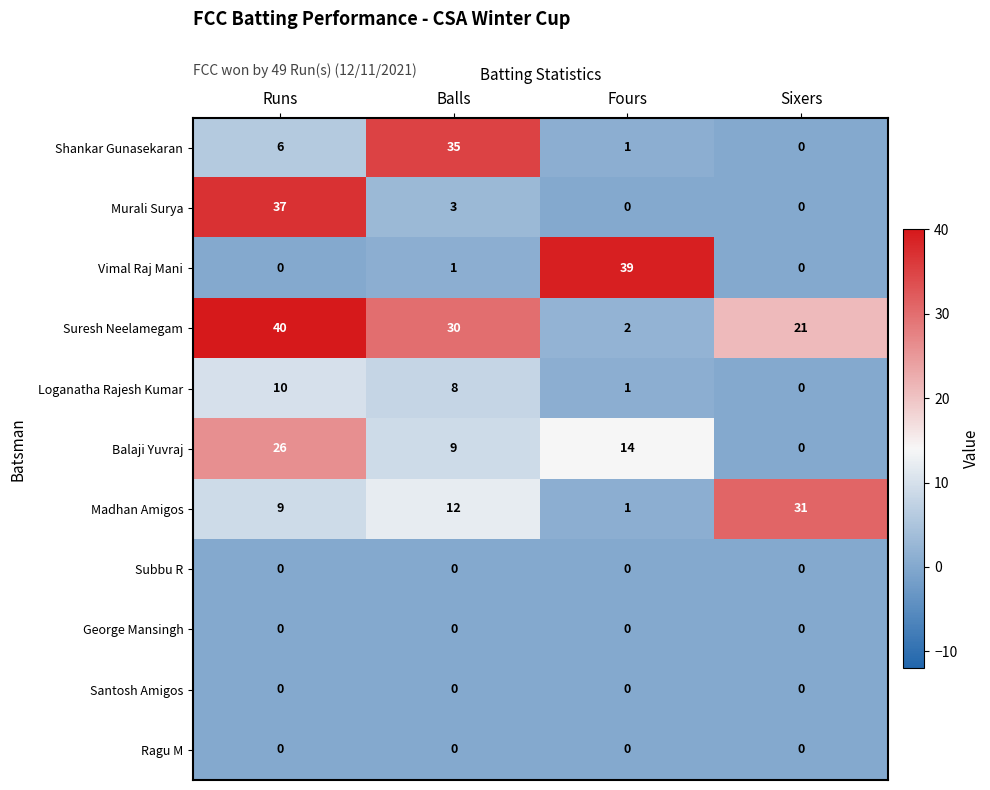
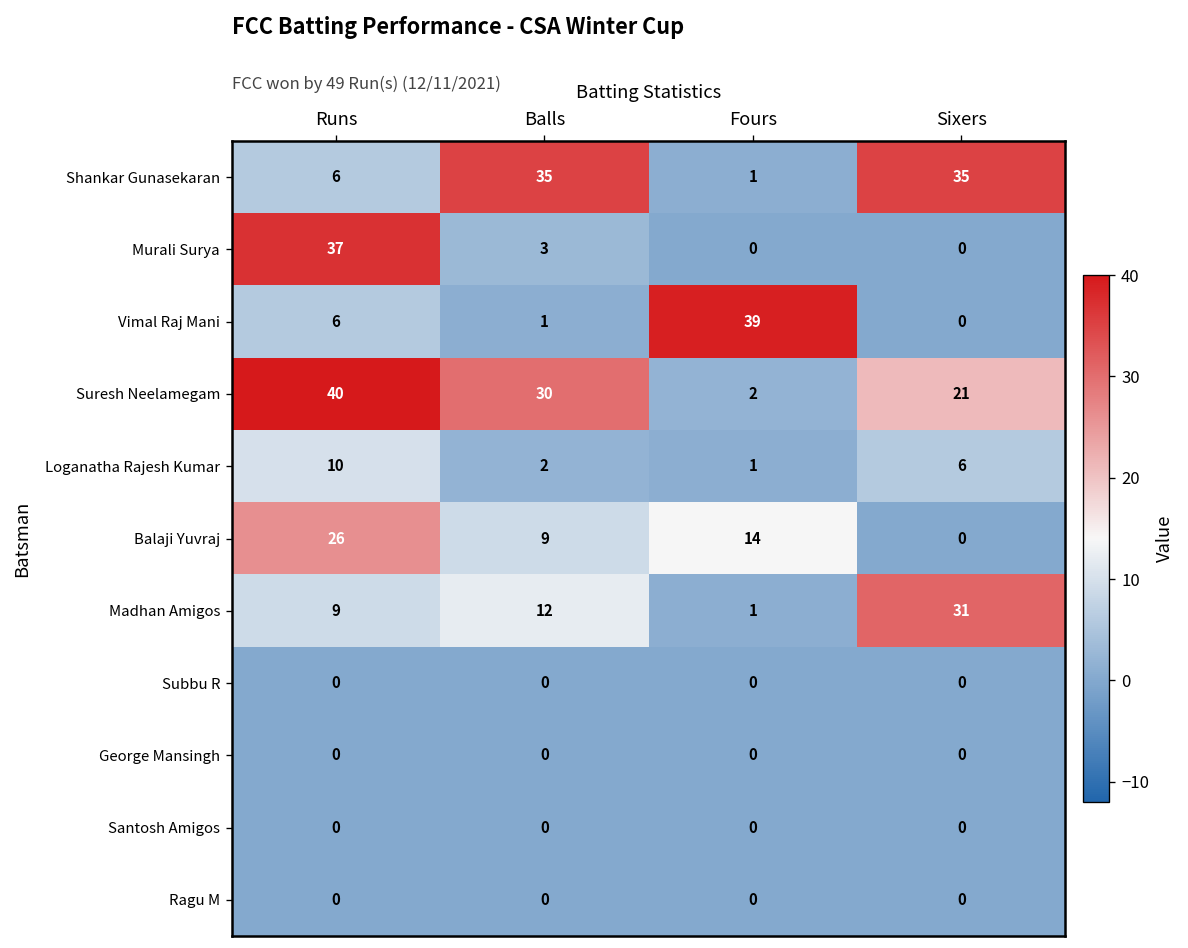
Shankar Gunasekaran, Sixers: 0 -> 35
Vimal Raj Mani, Runs: 0 -> 6
Loganatha Rajesh Kumar, Balls: 8 -> 2
Loganatha Rajesh Kumar, Sixers: 0 -> 6
